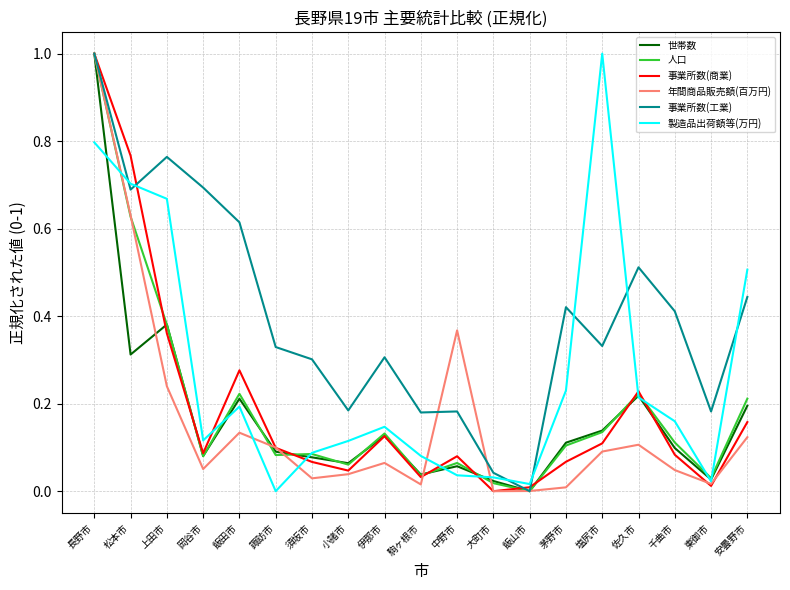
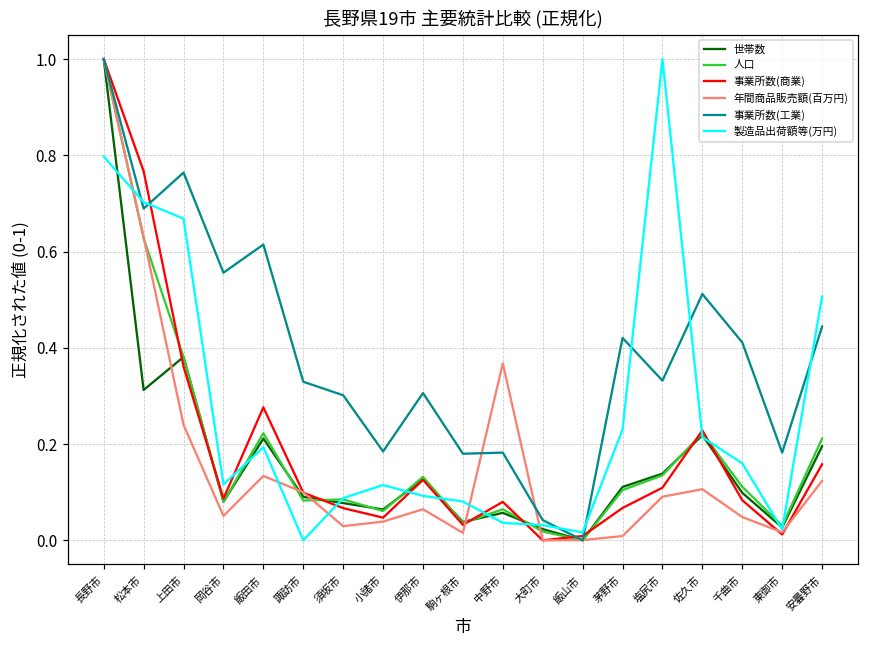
事業所数(工業), 岡谷市: 0.69 -> 0.56
製造品出荷額等(万円), 伊那市: 0.15 -> 0.09
